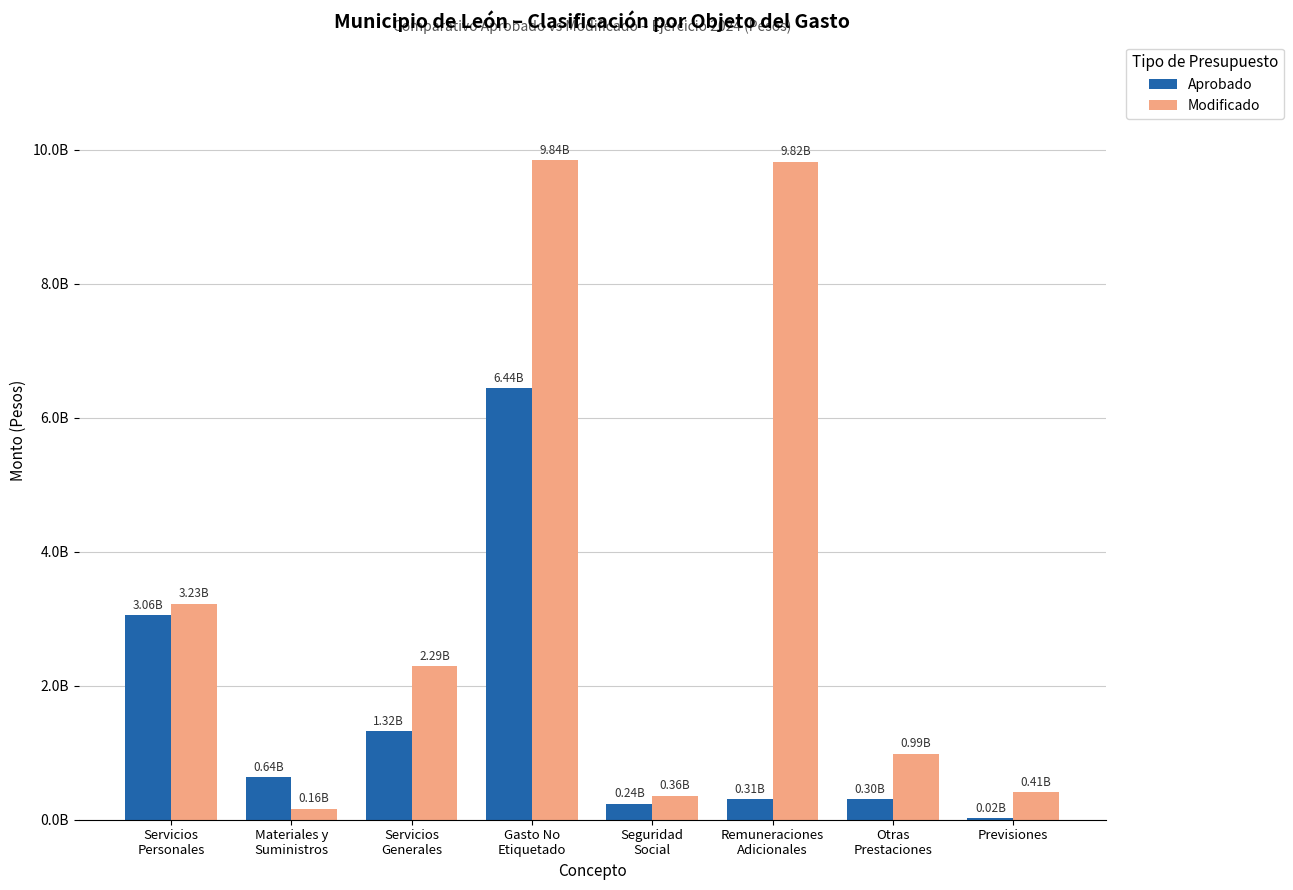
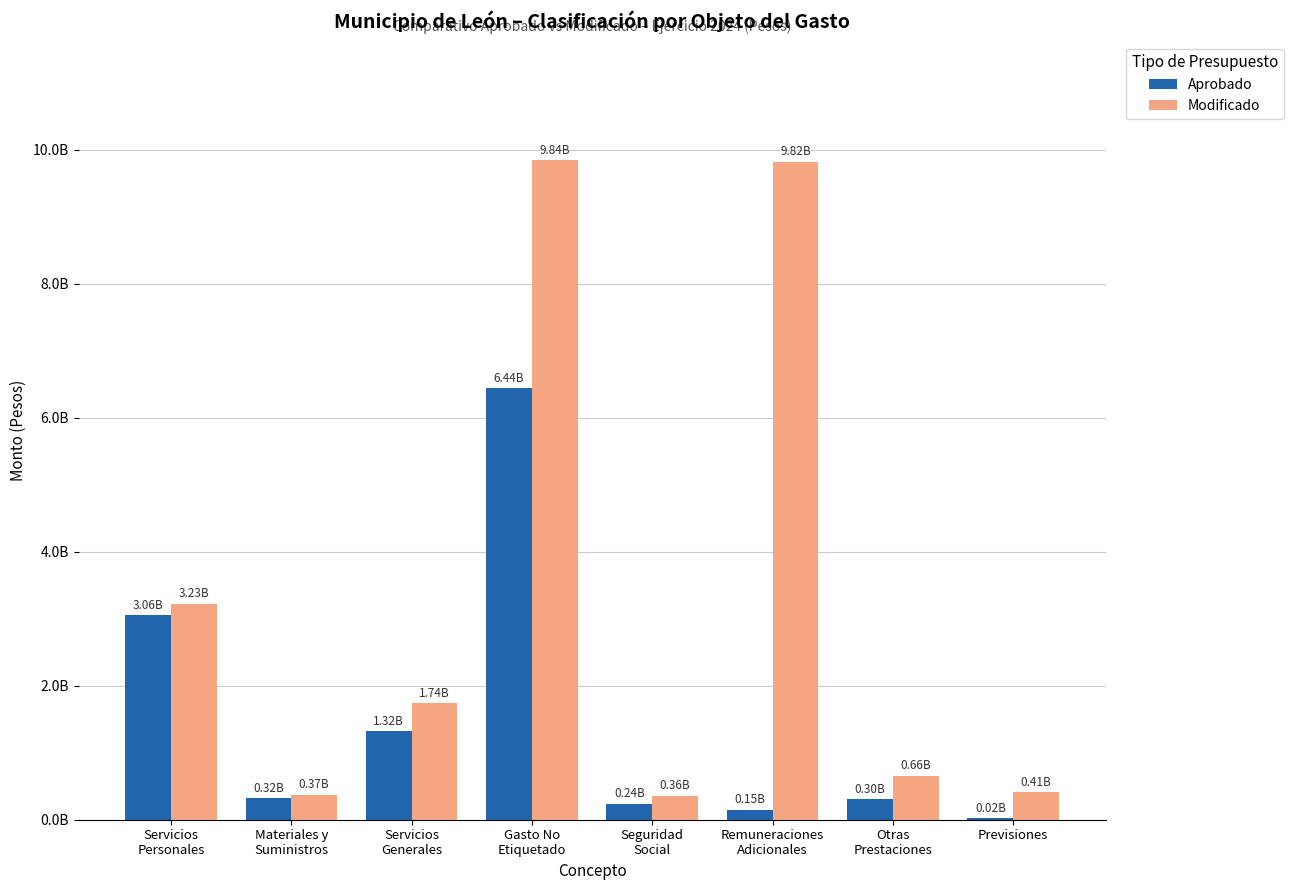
Aprobado, Materiales y Suministros: 0.64B -> 0.32B
Modificado, Materiales y Suministros: 0.16B -> 0.37B
Modificado, Servicios Generales: 2.29B -> 1.74B
Aprobado, Remuneraciones Adicionales: 0.31B -> 0.15B
Modificado, Otras Prestaciones: 0.99B -> 0.66B
